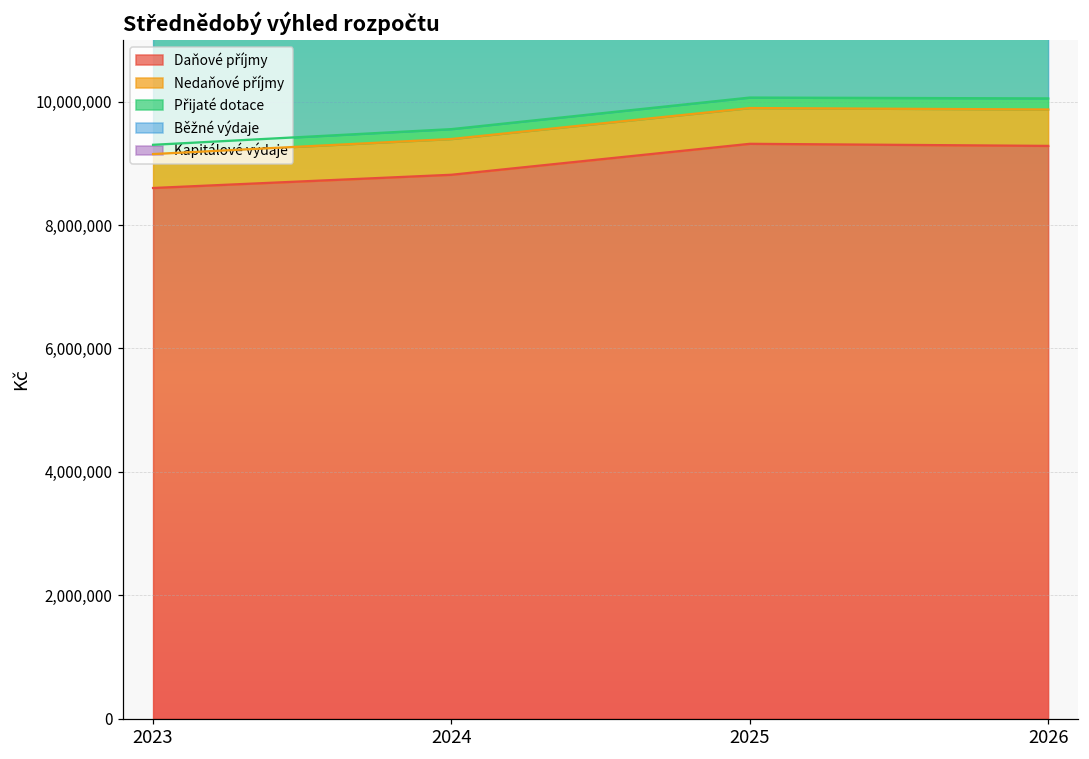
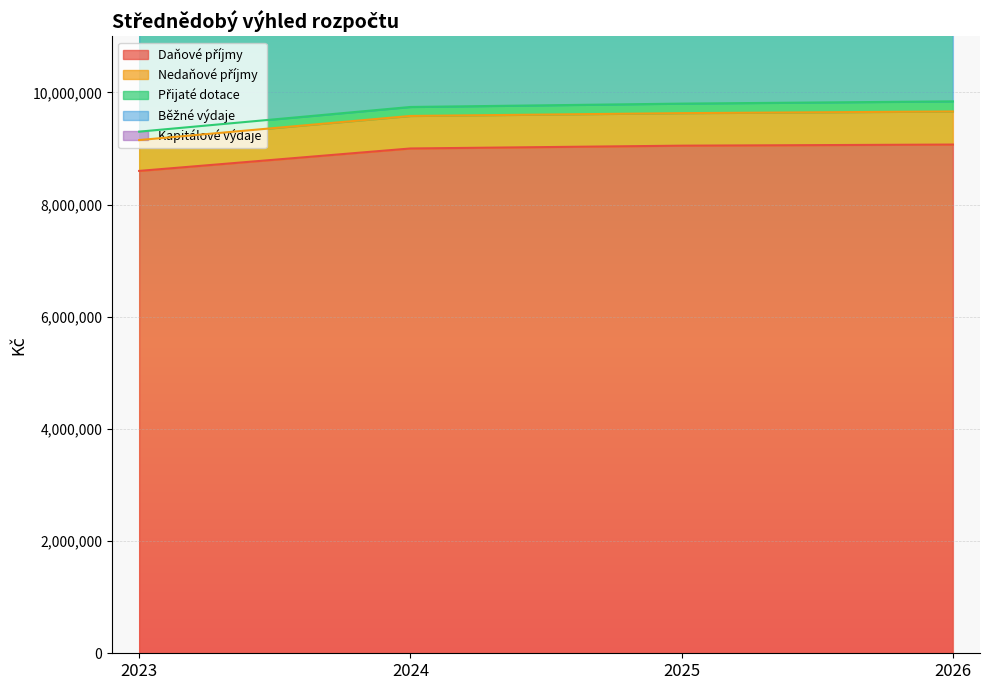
Daňové příjmy, 2024: 8,800,000 -> 9,000,000
Daňové příjmy, 2025: 9,300,000 -> 9,100,000
Daňové příjmy, 2026: 9,300,000 -> 9,100,000
